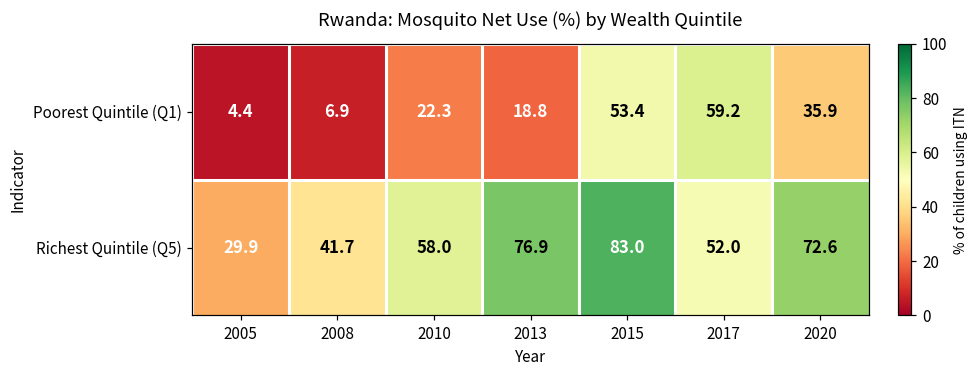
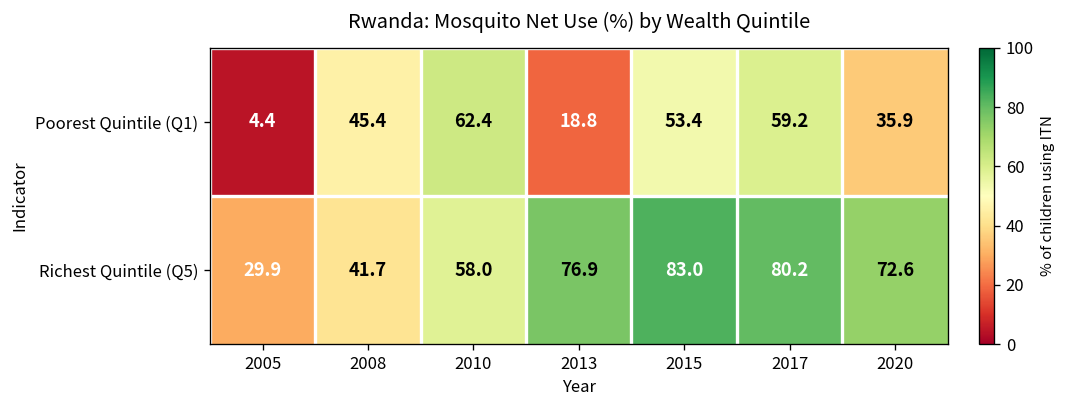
Poorest Quintile (Q1), 2008: 6.9 -> 45.4
Poorest Quintile (Q1), 2010: 22.3 -> 62.4
Richest Quintile (Q5), 2017: 52.0 -> 80.2
